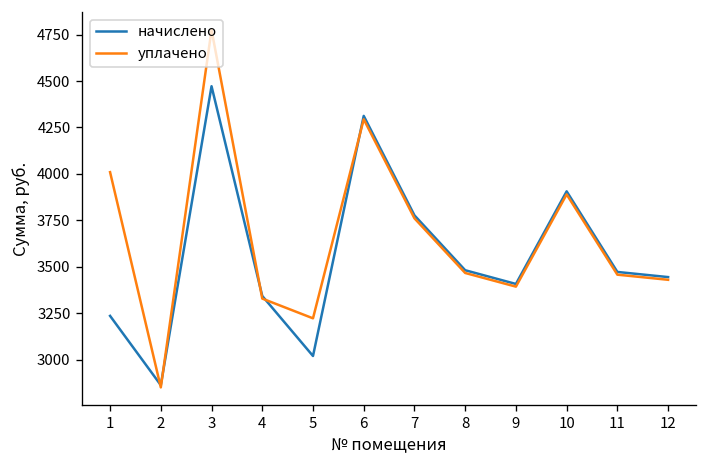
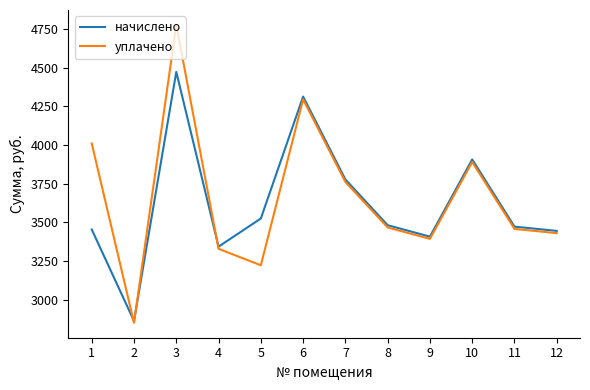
начислено, 1: 3240 -> 3450
начислено, 5: 3020 -> 3520
